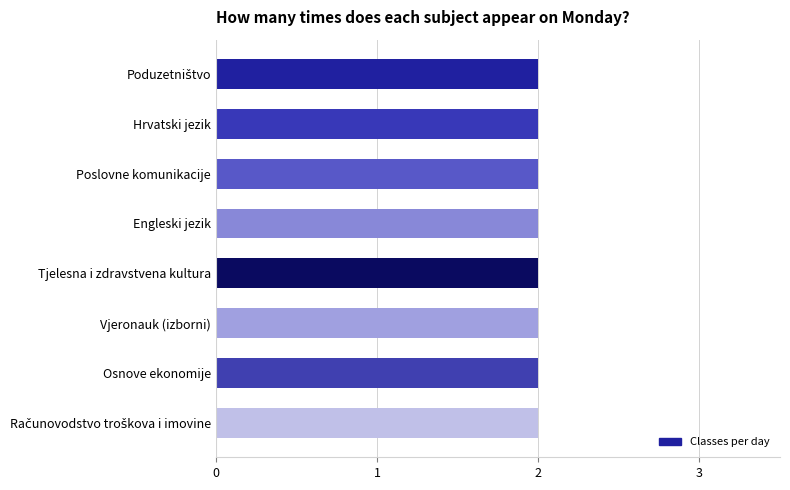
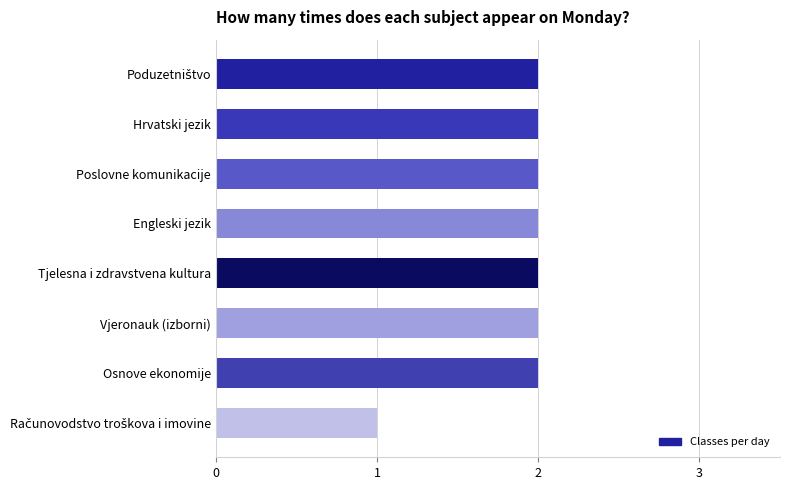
Računovodstvo troškova i imovine: 2 -> 1
